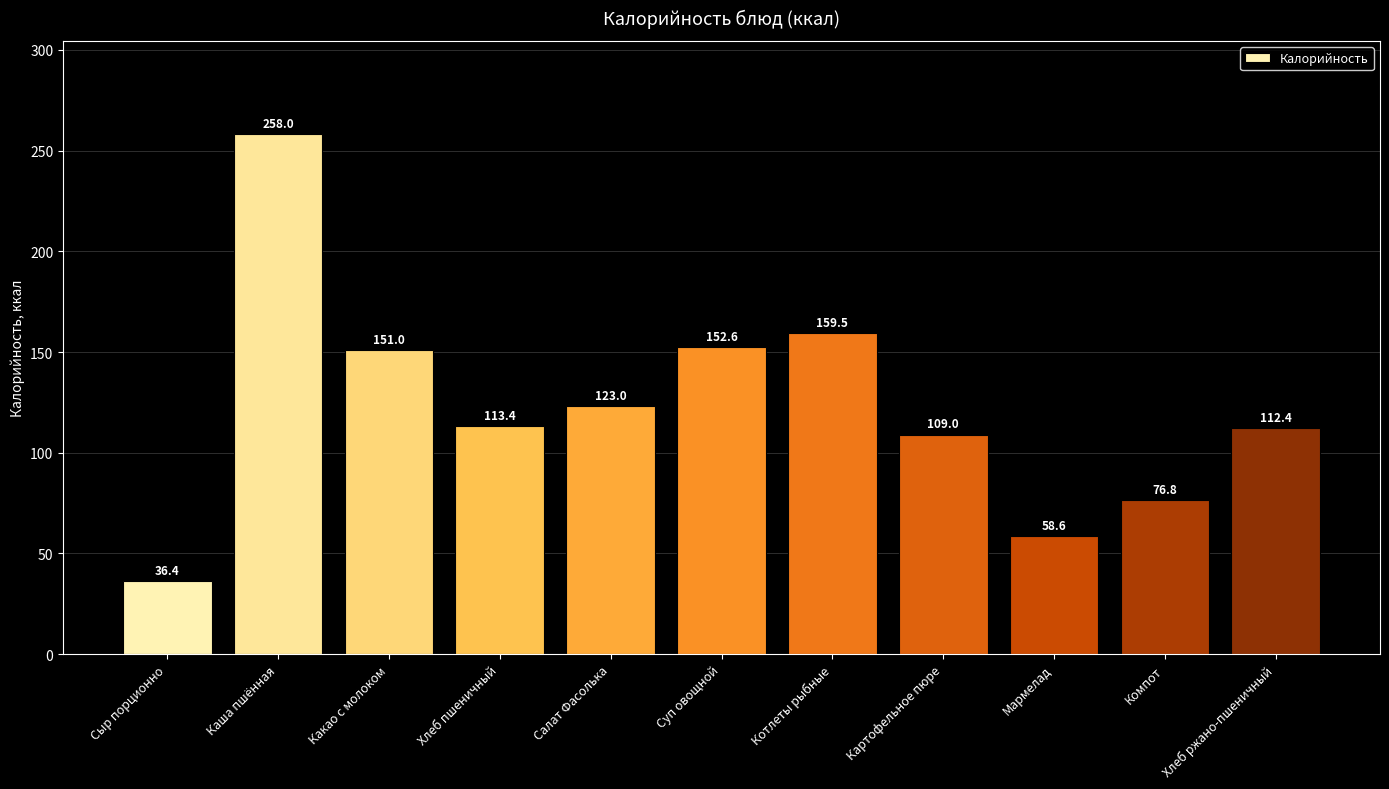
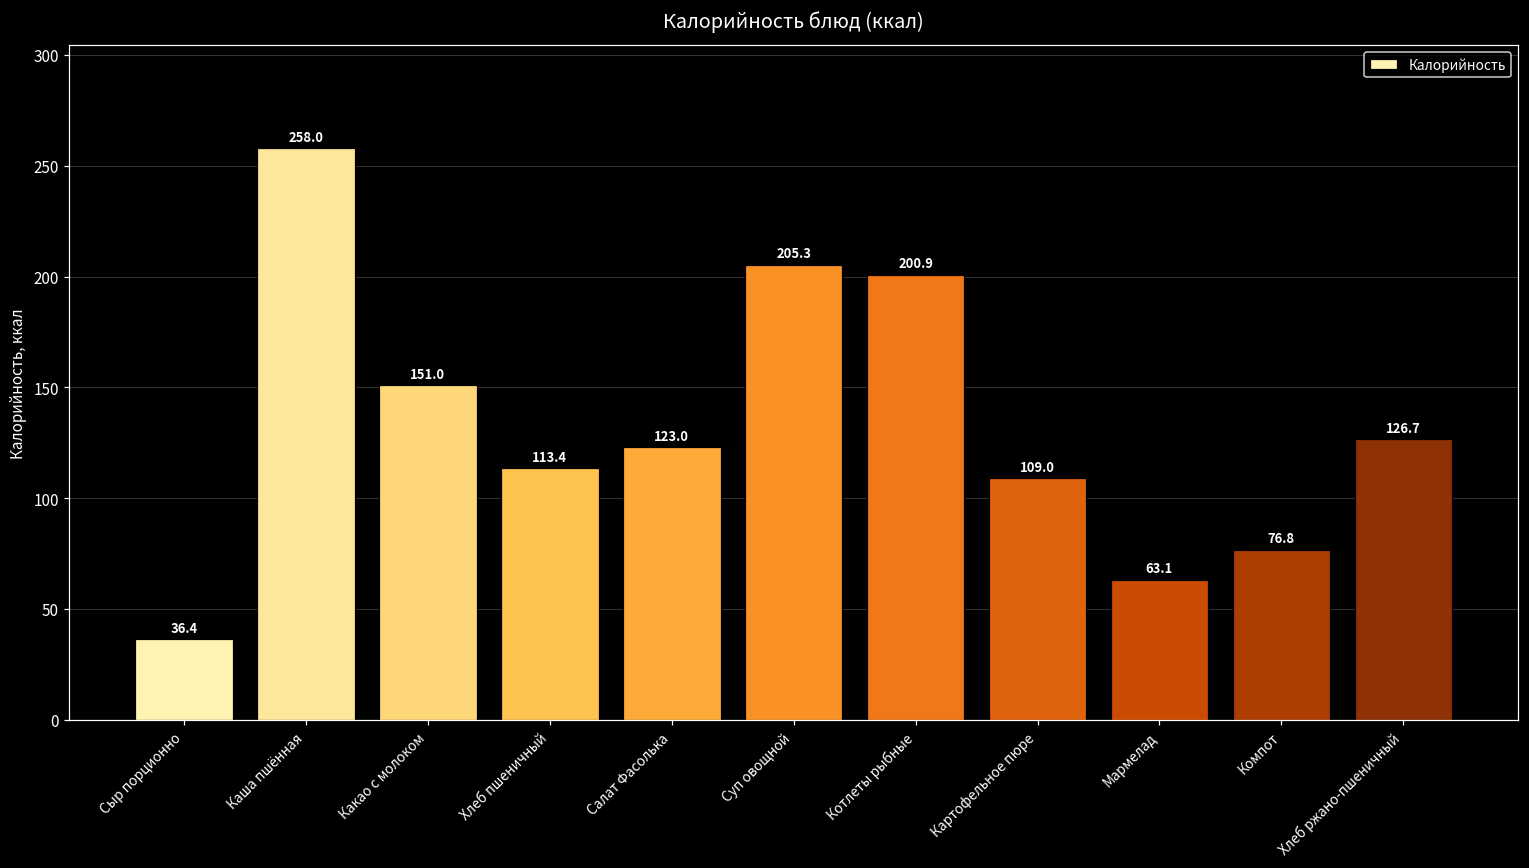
Суп овощной: 152.6 -> 205.3
Котлеты рыбные: 159.5 -> 200.9
Мармелад: 58.6 -> 63.1
Хлеб ржано-пшеничный: 112.4 -> 126.7
